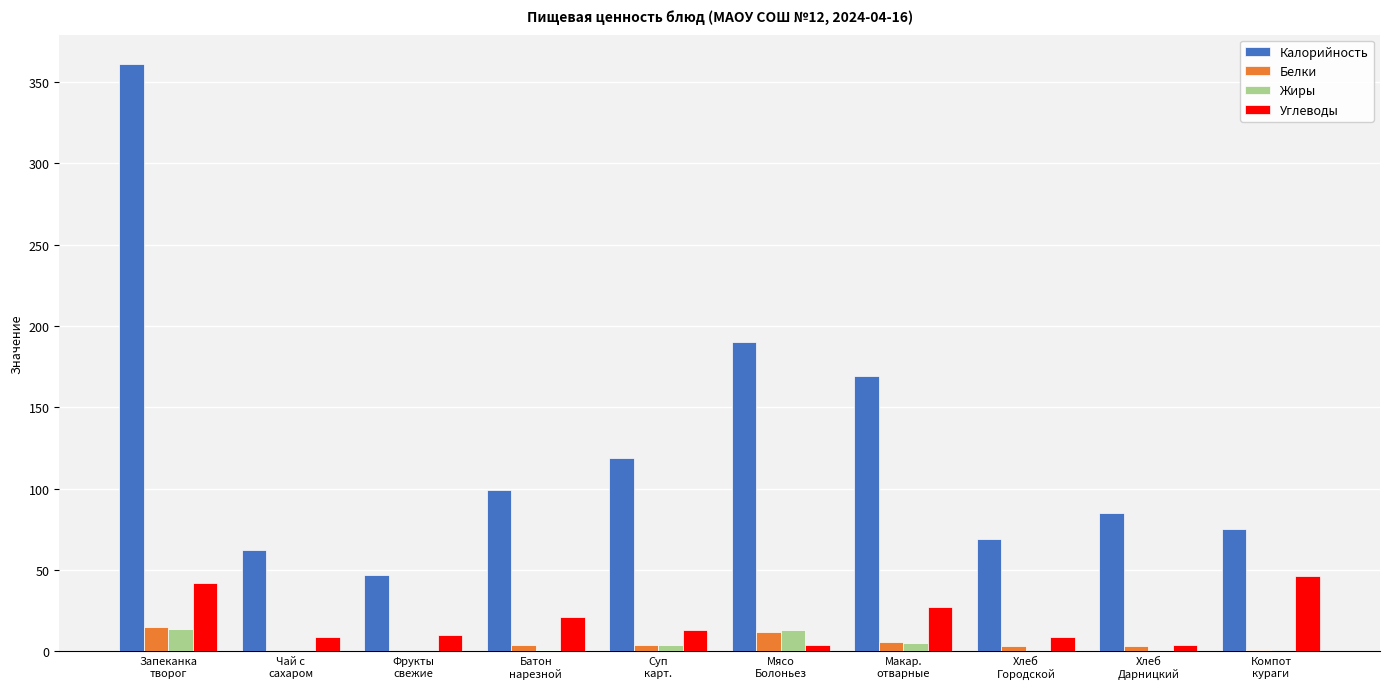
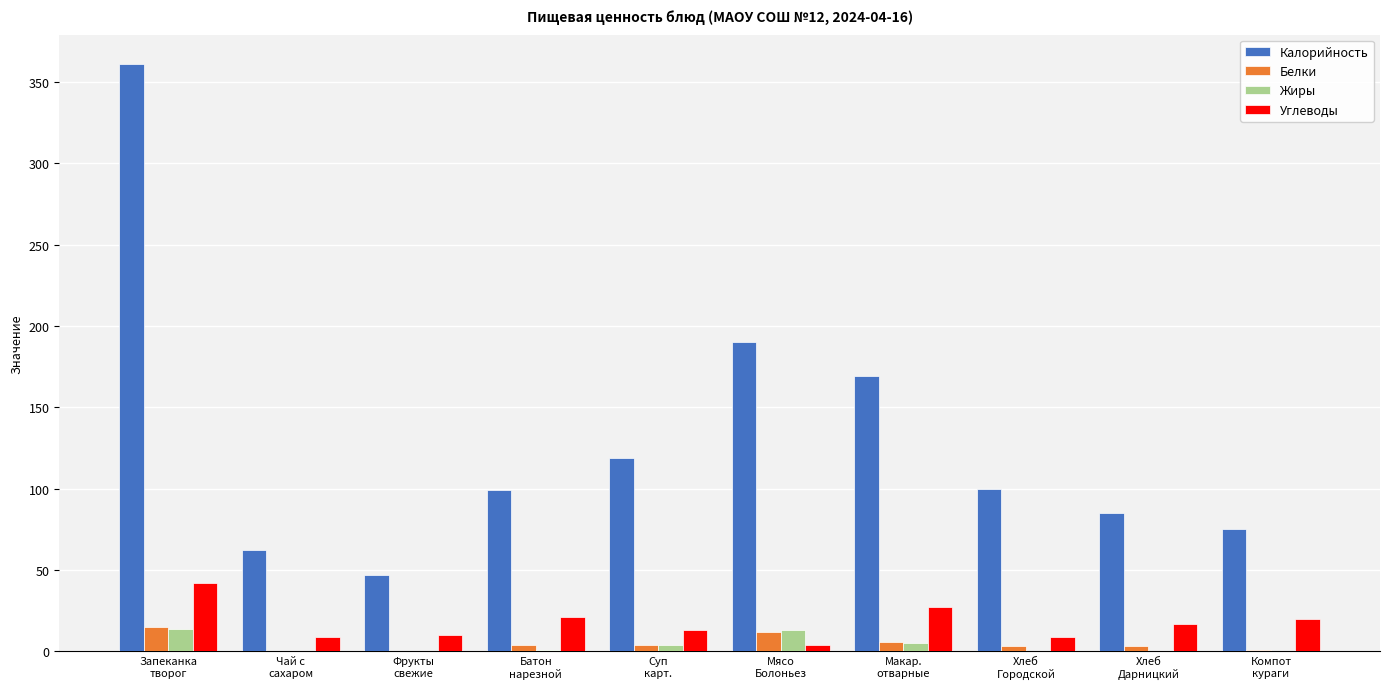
Калорийность, Хлеб Городской: 69 -> 100
Углеводы, Хлеб Дарницкий: 4 -> 17
Углеводы, Компот кураги: 46 -> 20
